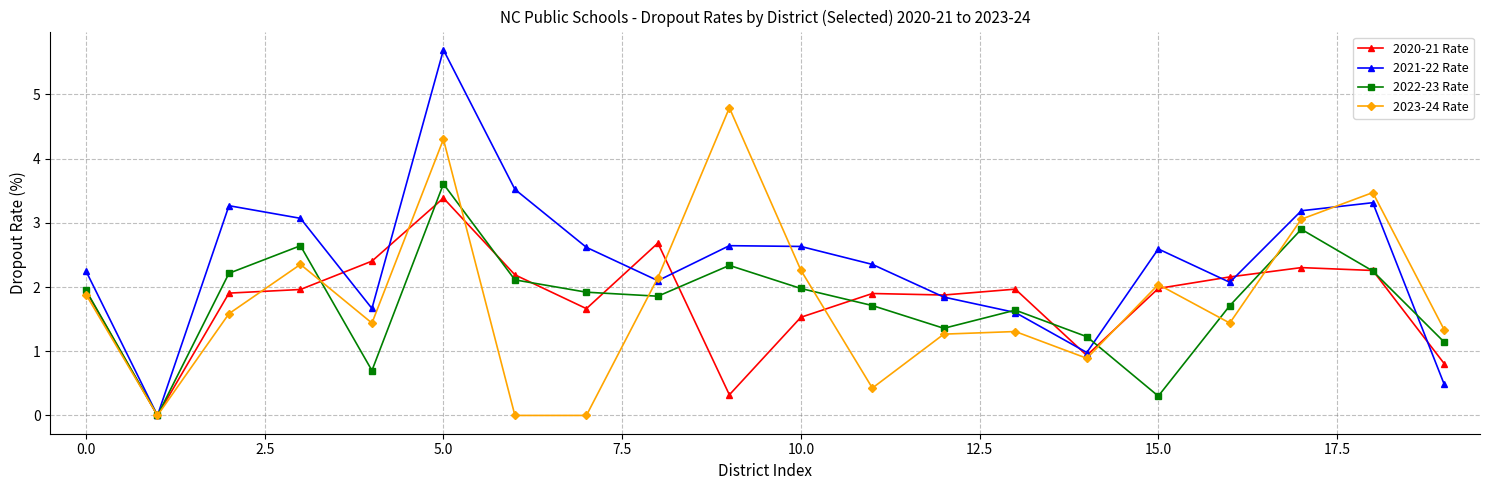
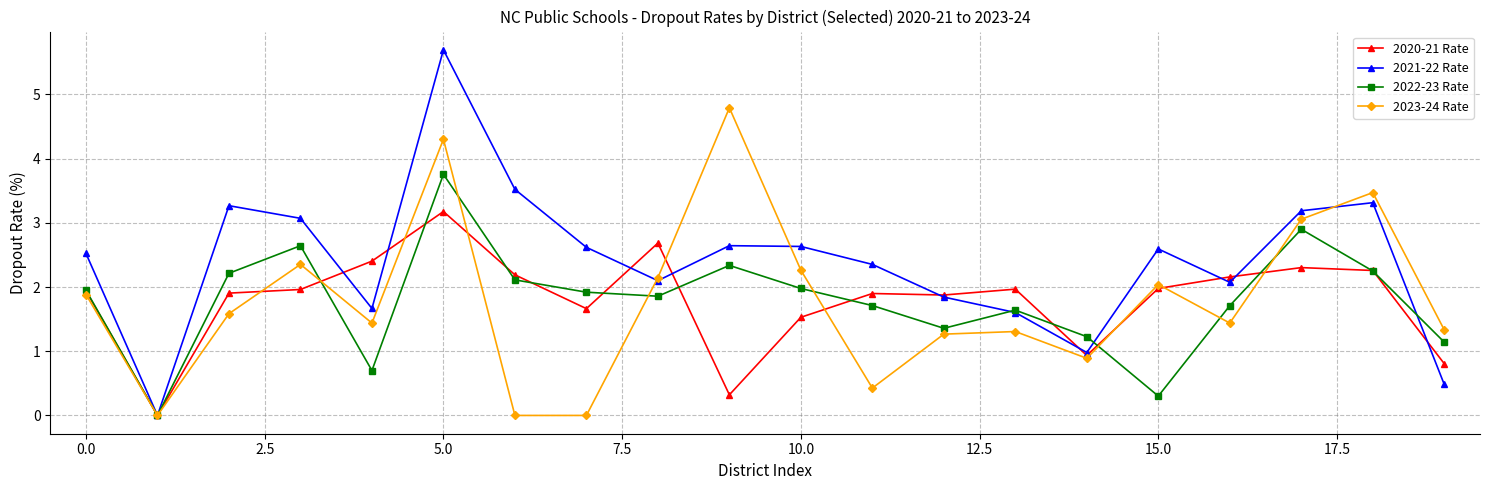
2021-22 Rate, 0.0: 2.2 -> 2.5
2020-21 Rate, 5.0: 3.4 -> 3.2
2022-23 Rate, 5.0: 3.6 -> 3.8
